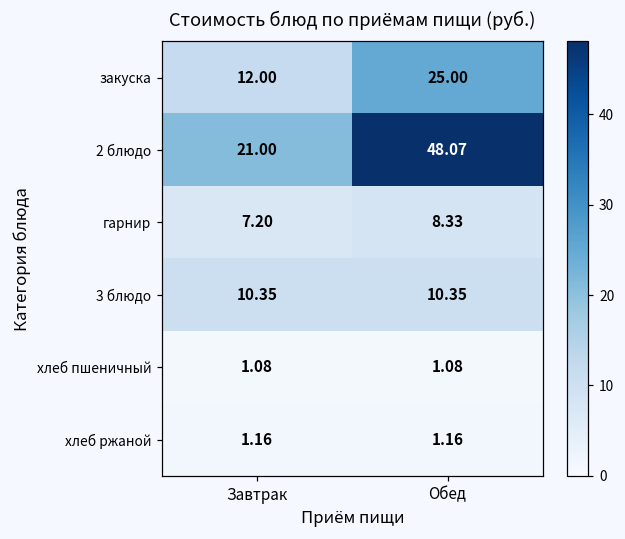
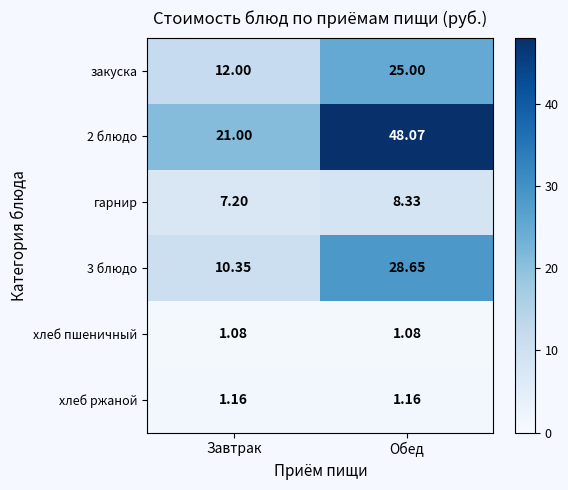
3 блюдо, Обед: 10.35 -> 28.65
